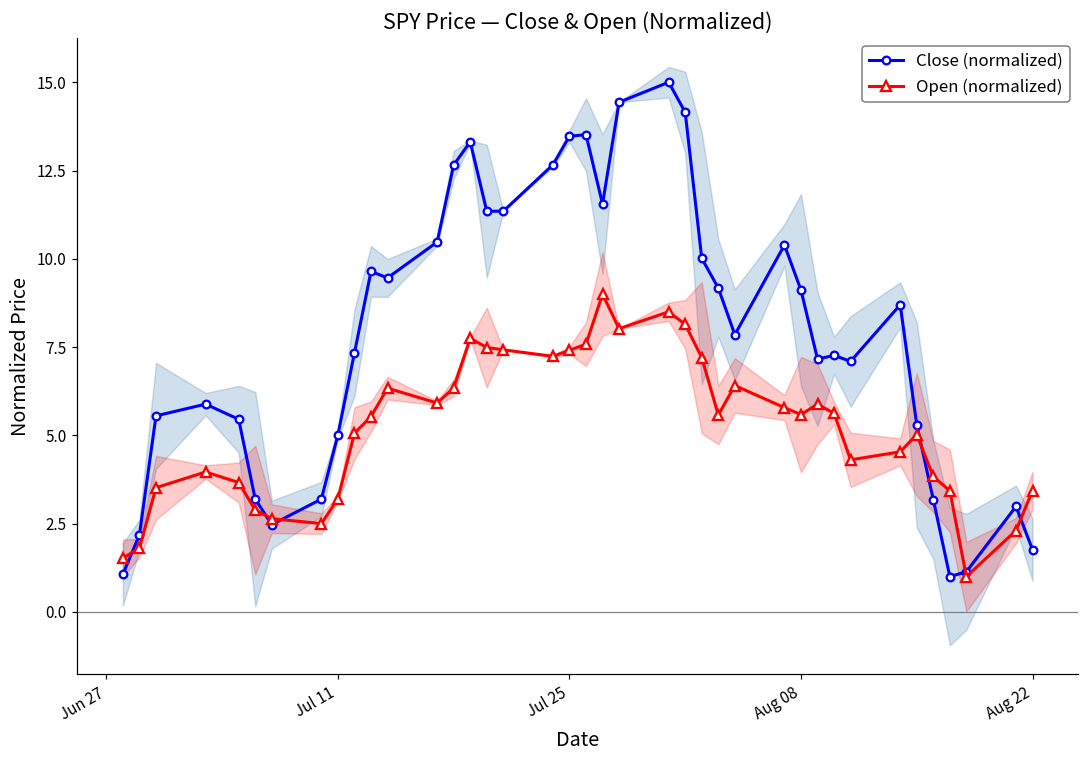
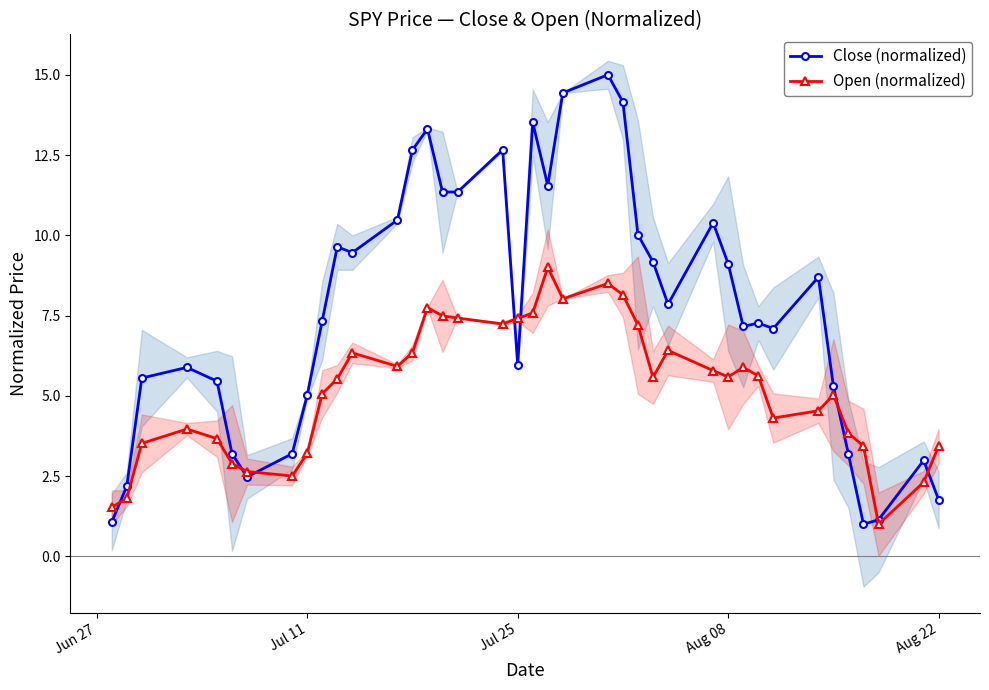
Close (normalized), Jul 25: 13.5 -> 6.0
